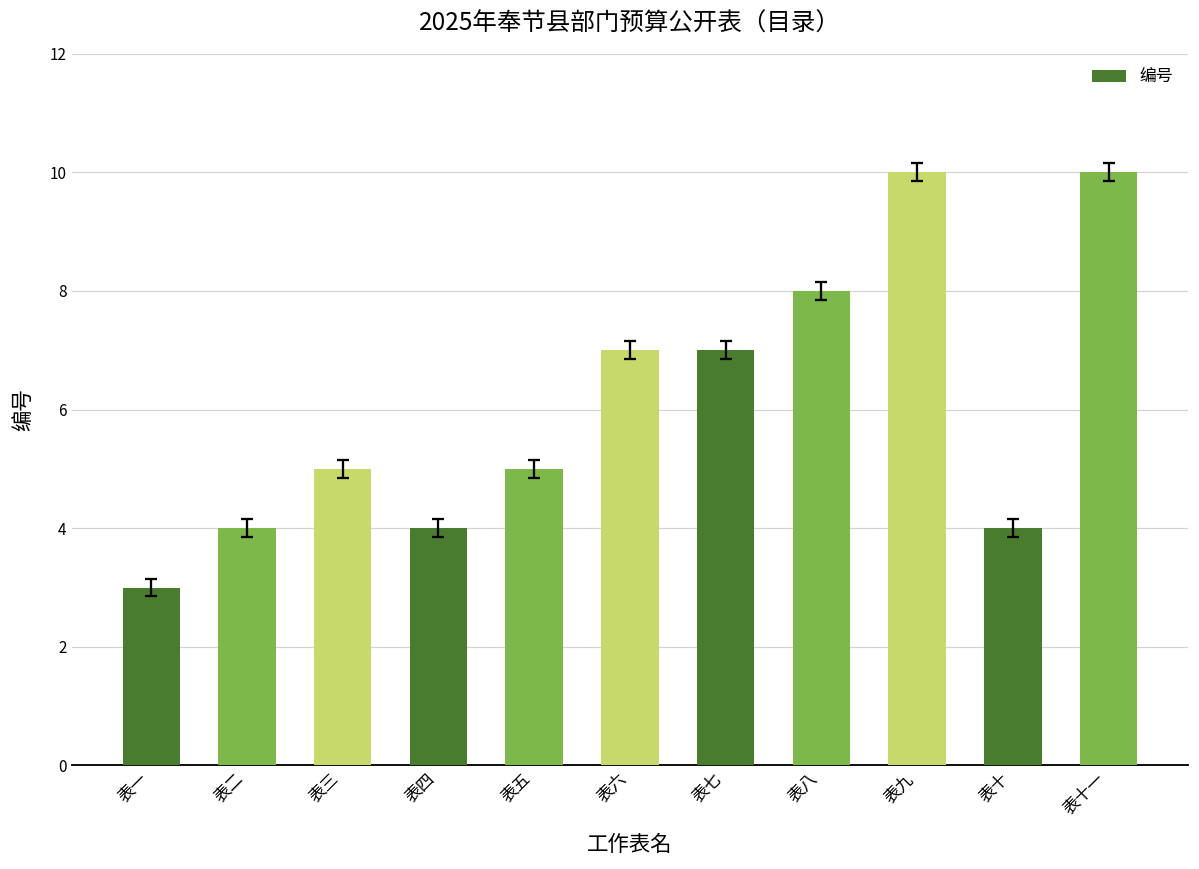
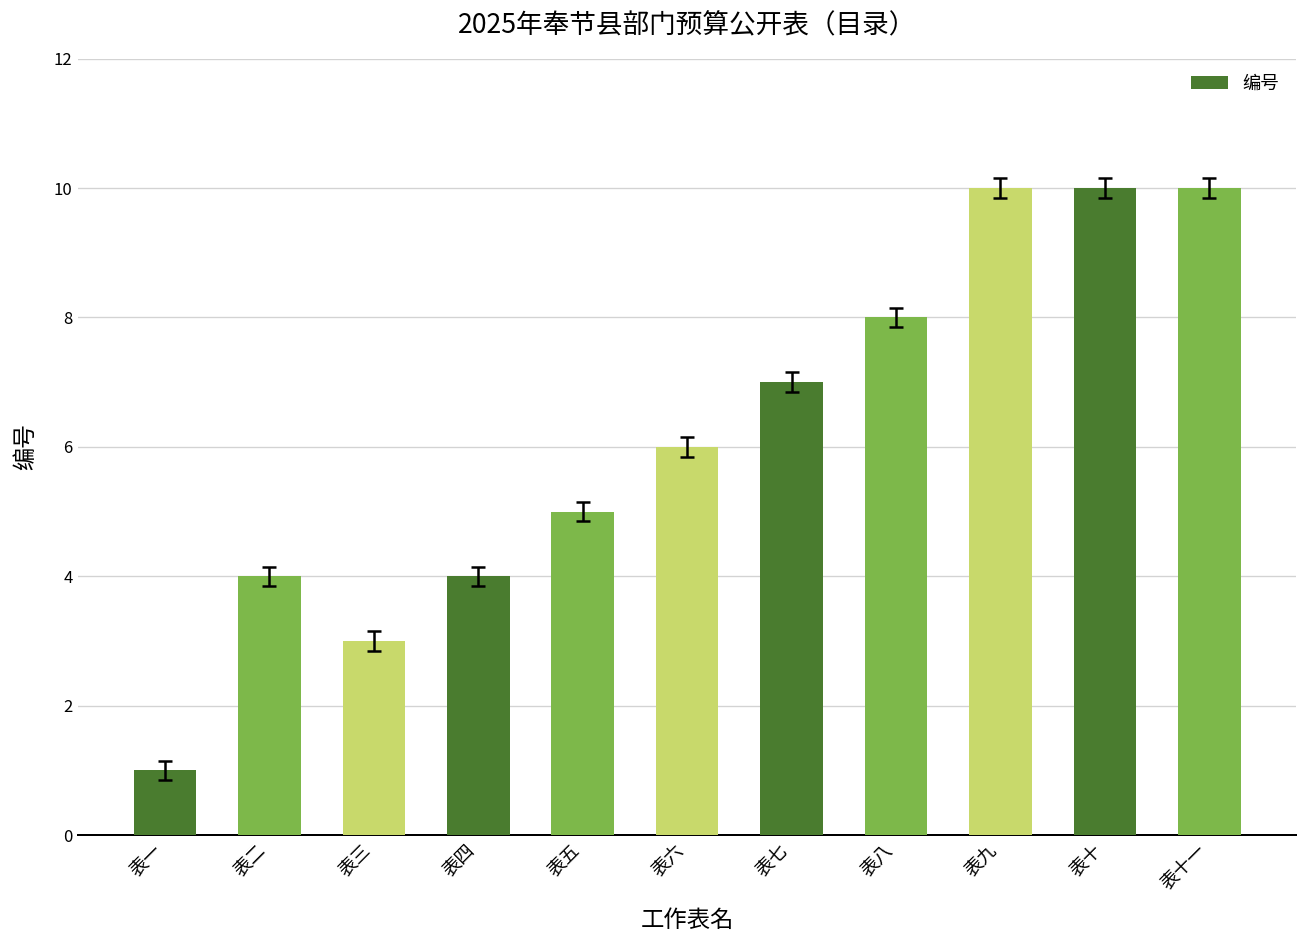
编号, 表一: 3 -> 1
编号, 表三: 5 -> 3
编号, 表六: 7 -> 6
编号, 表十: 4 -> 10
